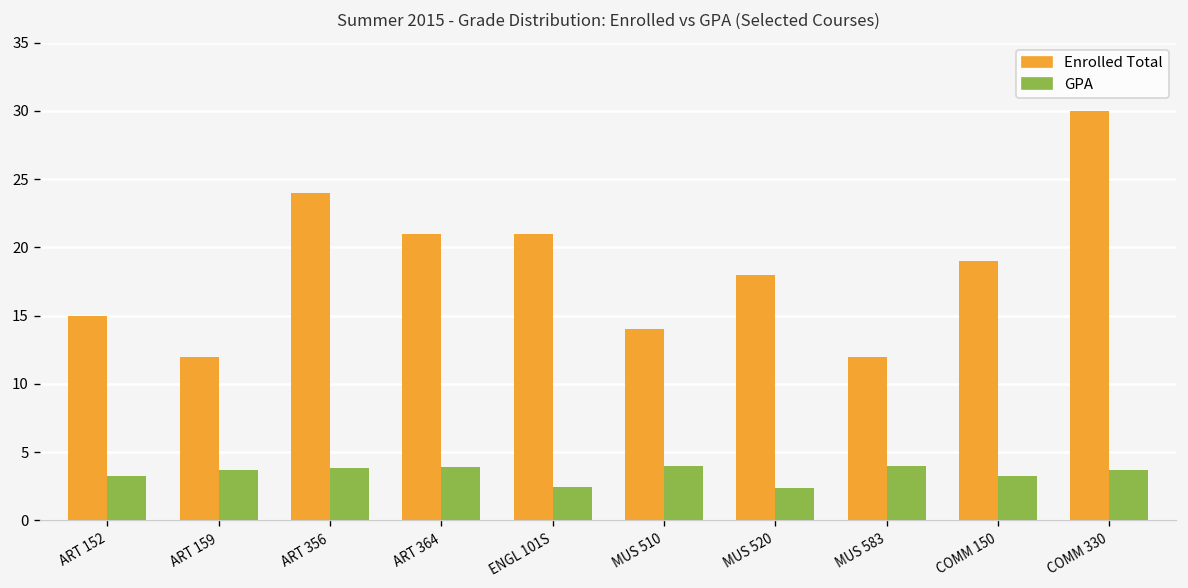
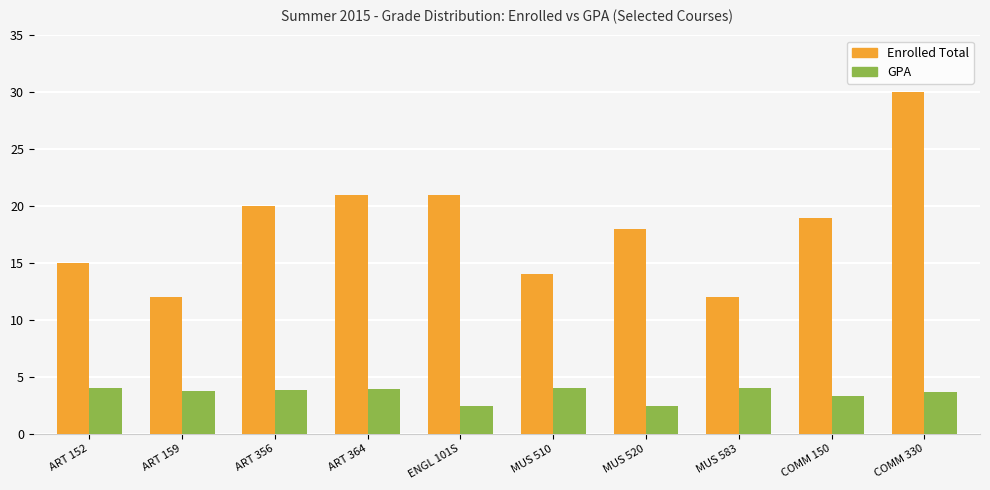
GPA, ART 152: 3.2 -> 4.0
Enrolled Total, ART 356: 24 -> 20
